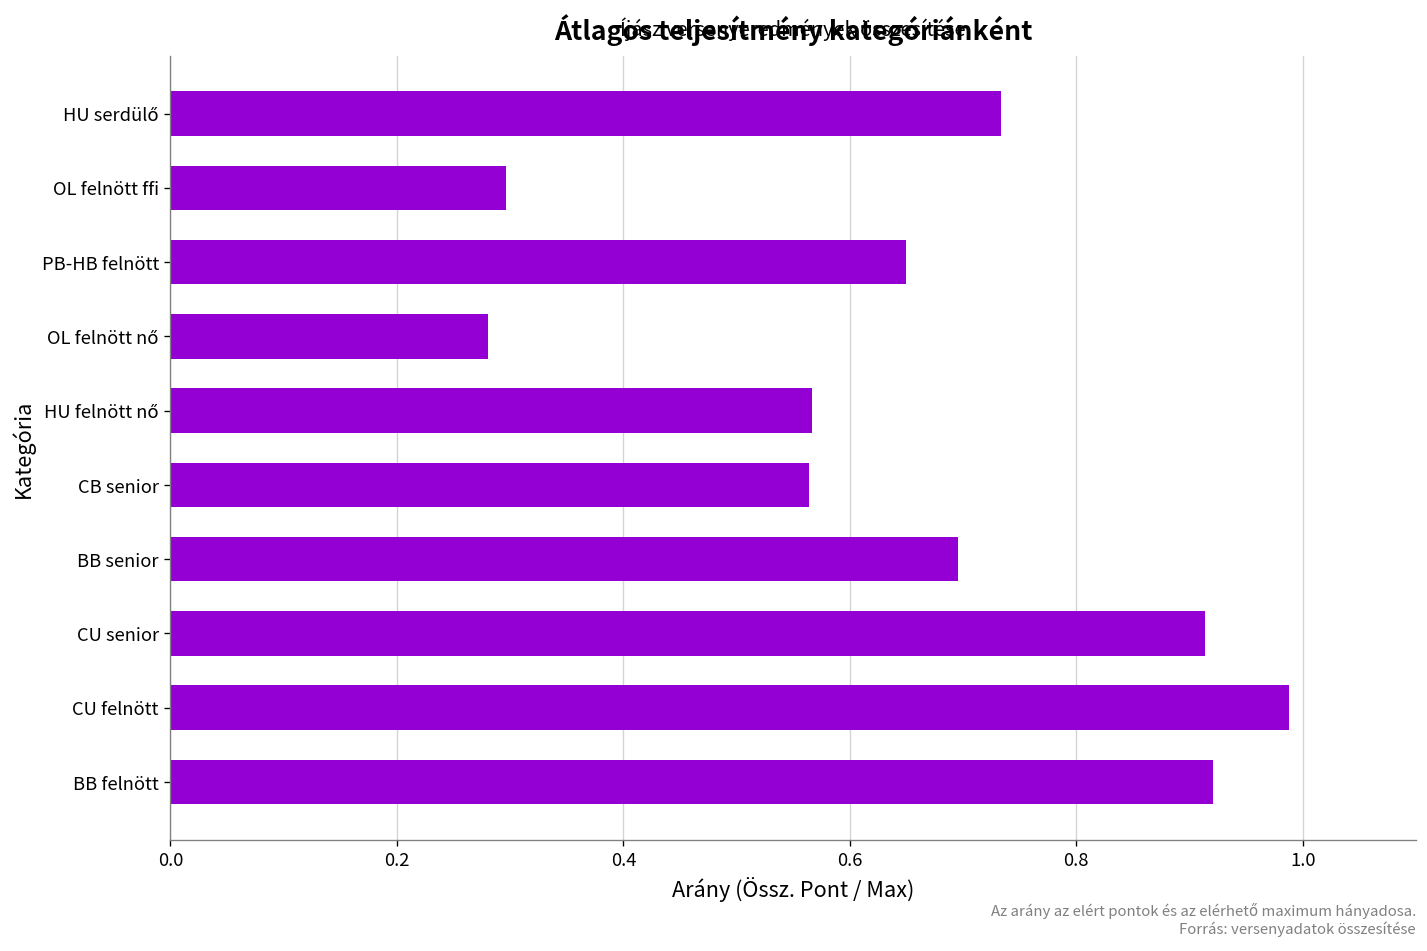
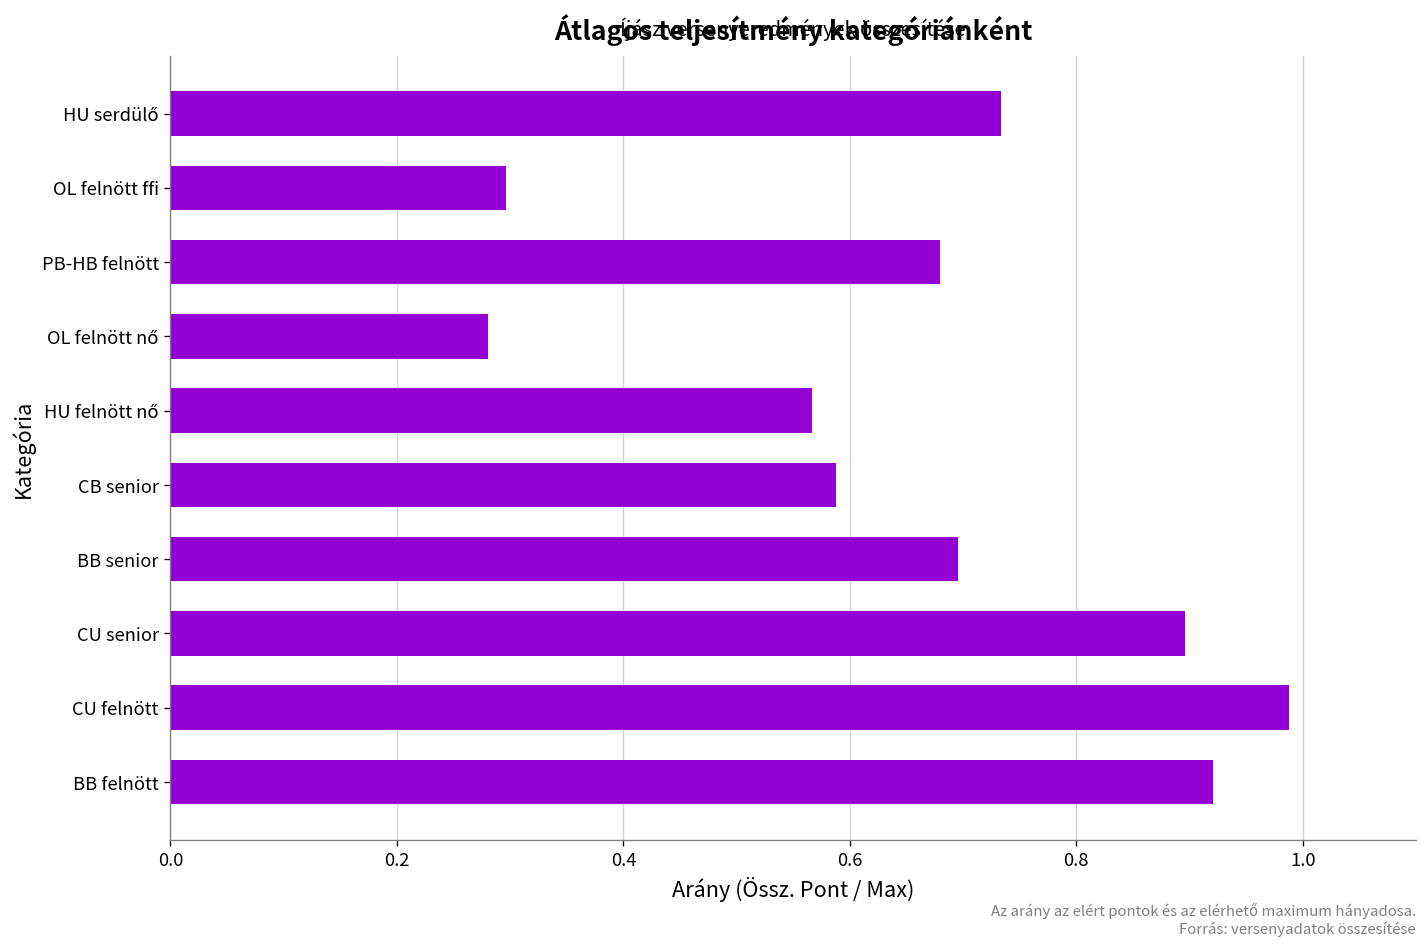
PB-HB felnött: 0.65 -> 0.68
CB senior: 0.56 -> 0.59
CU senior: 0.91 -> 0.90
